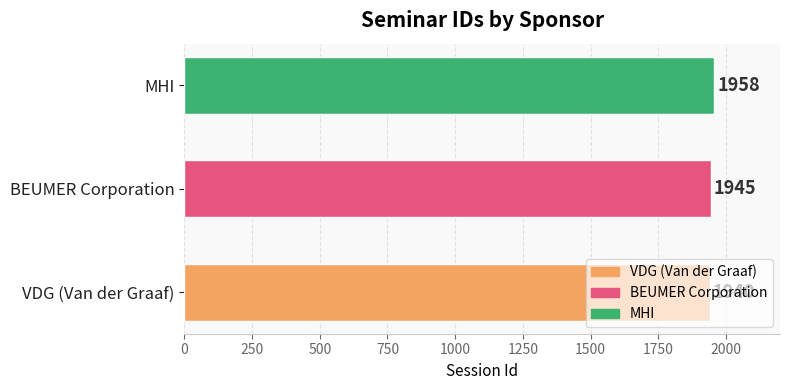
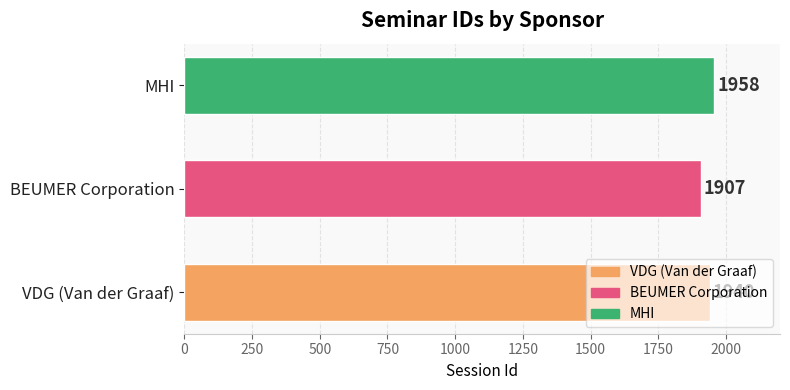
BEUMER Corporation: 1945 -> 1907
